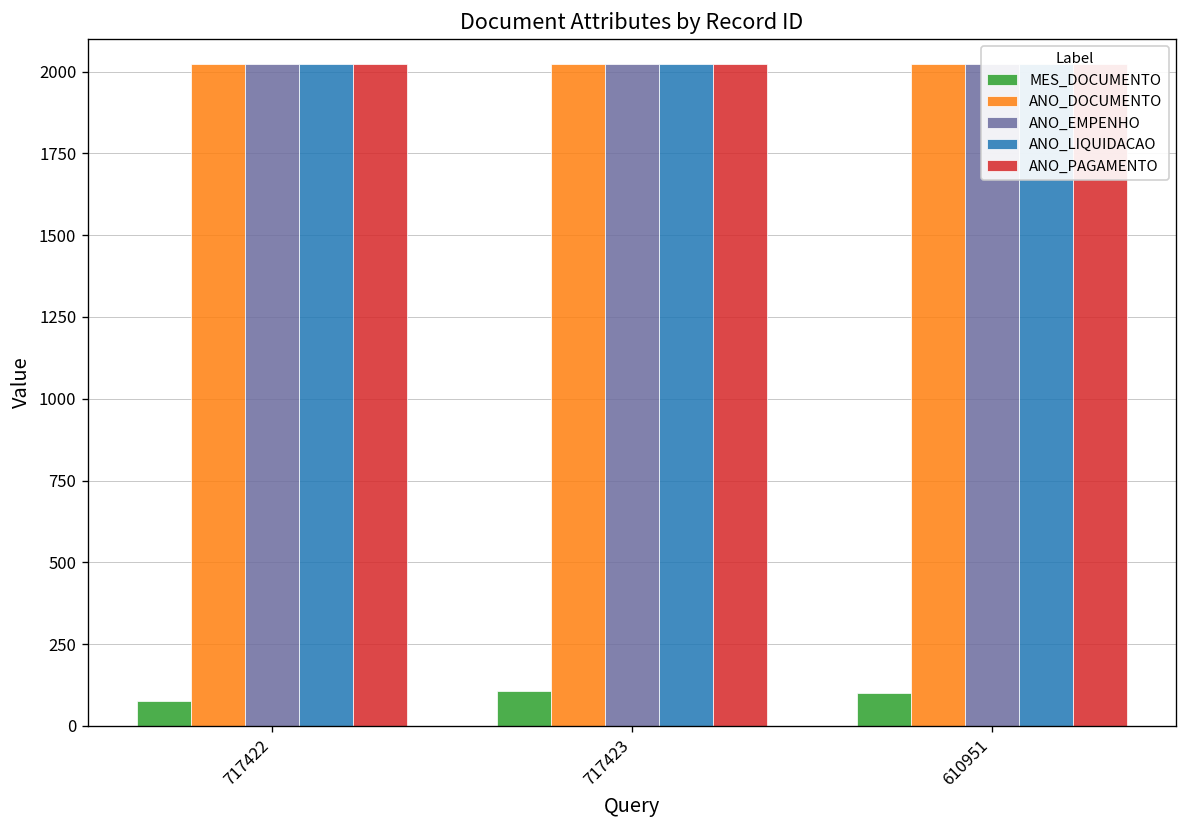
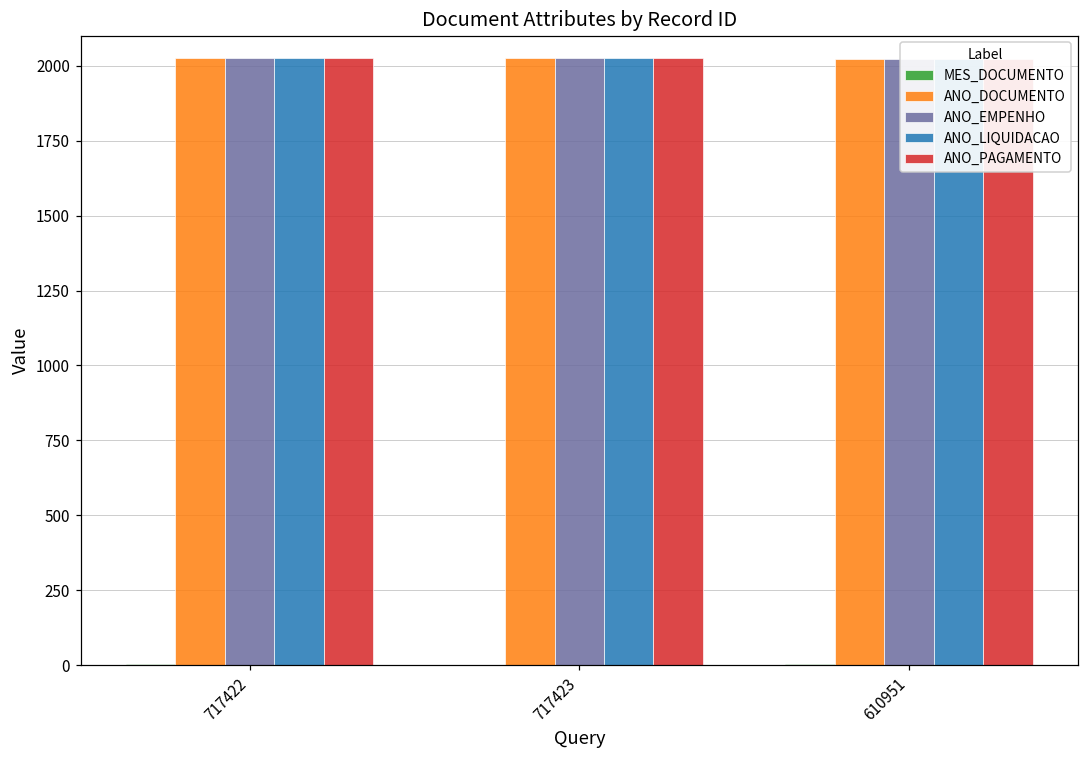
MES_DOCUMENTO, 717422: 80 -> 10
MES_DOCUMENTO, 717423: 110 -> 0
MES_DOCUMENTO, 610951: 100 -> 10
